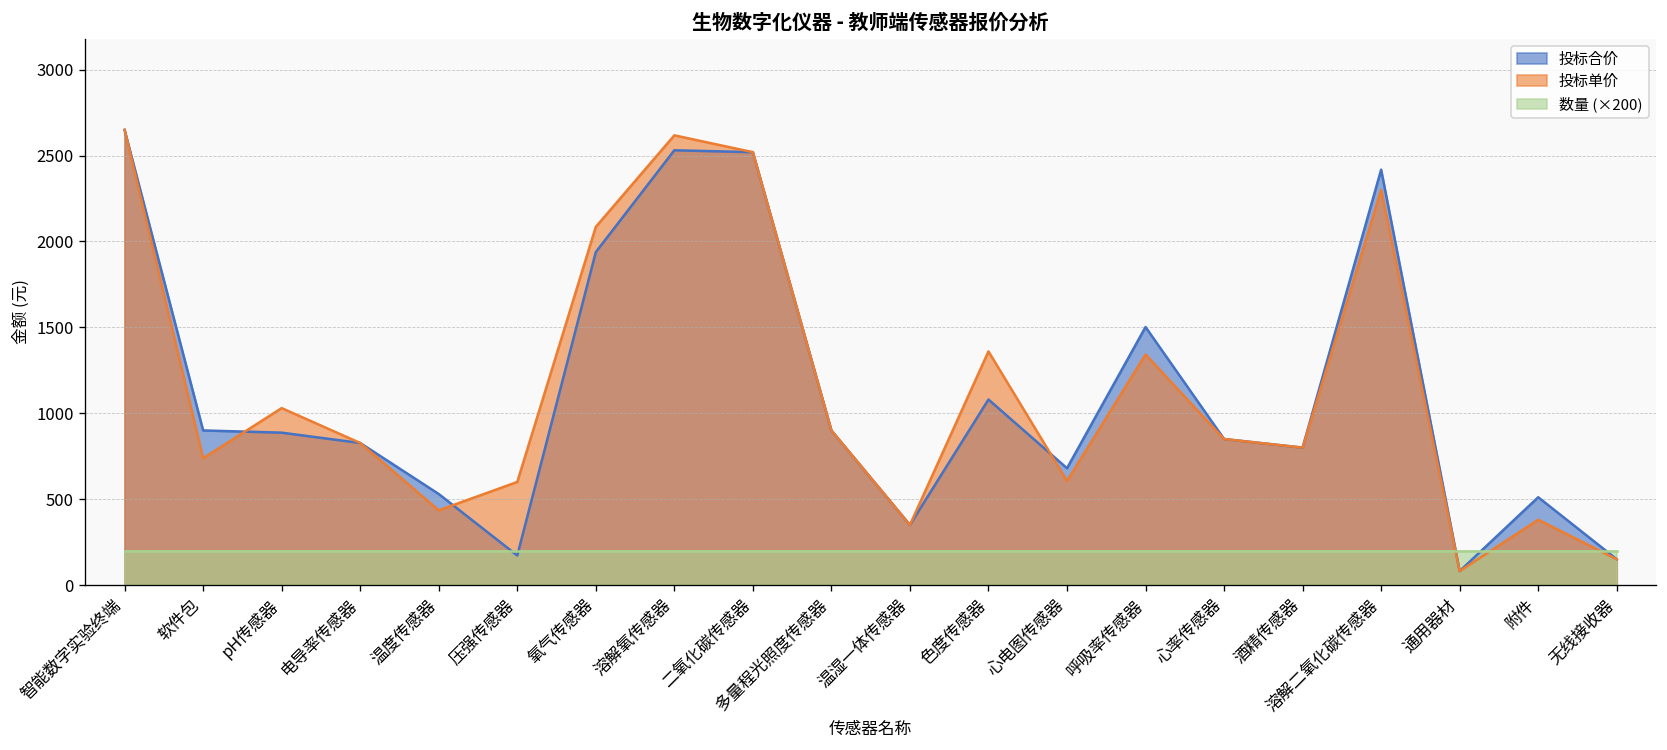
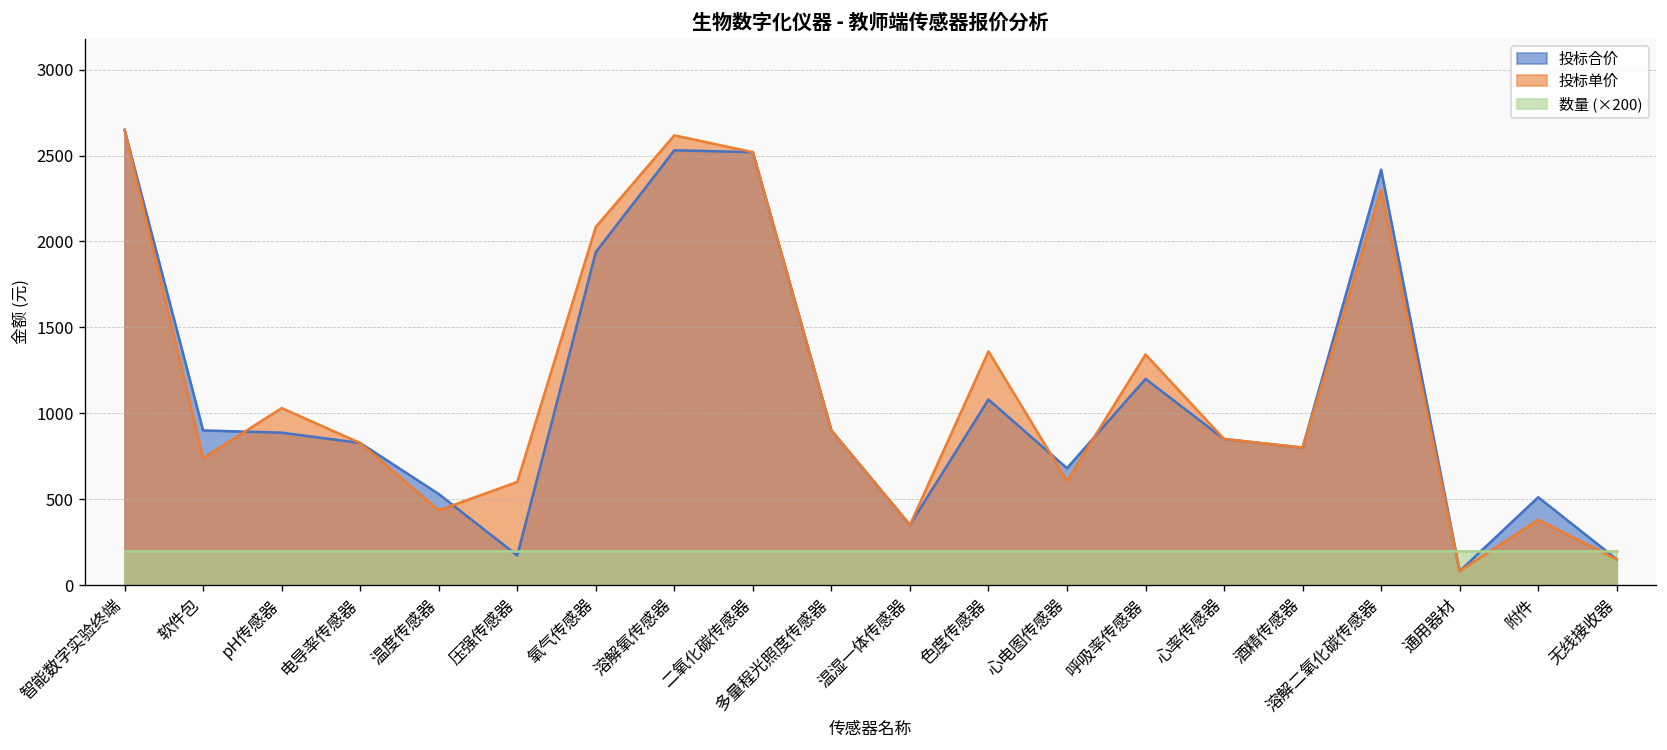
投标合价, 呼吸率传感器: 1500 -> 1200
